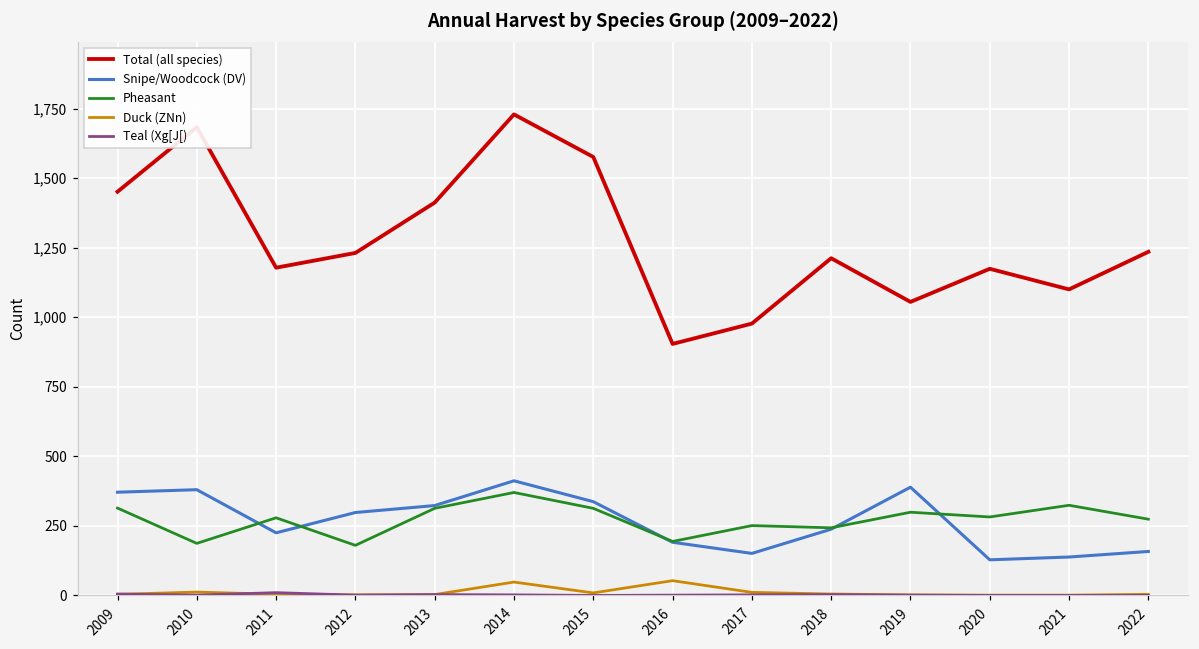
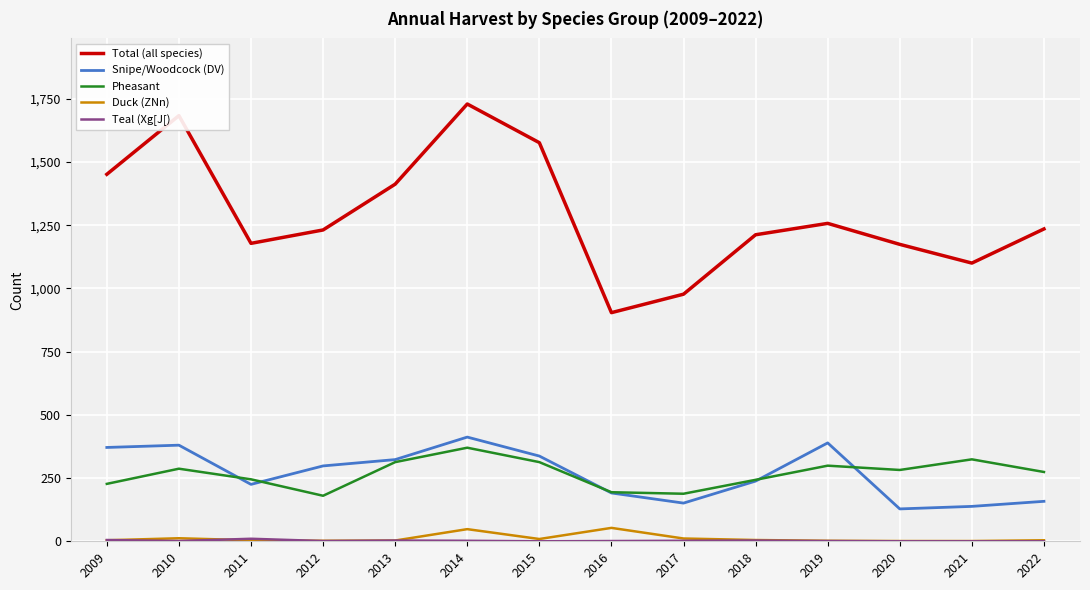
Pheasant, 2009: 310 -> 230
Pheasant, 2010: 190 -> 290
Pheasant, 2011: 280 -> 250
Pheasant, 2017: 250 -> 190
Total (all species), 2019: 1,060 -> 1,260
